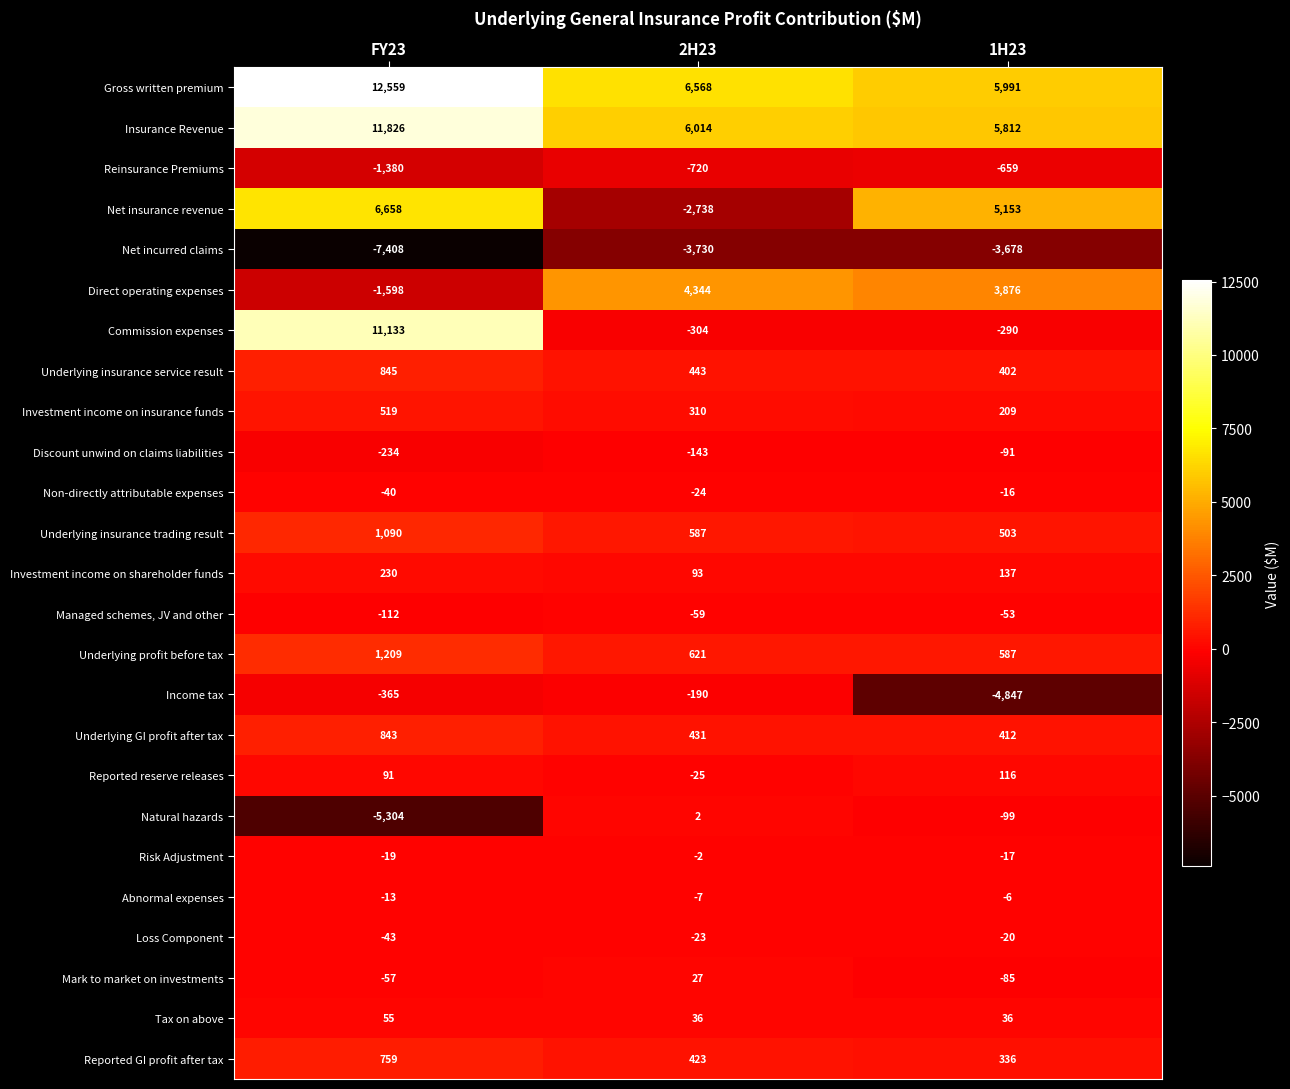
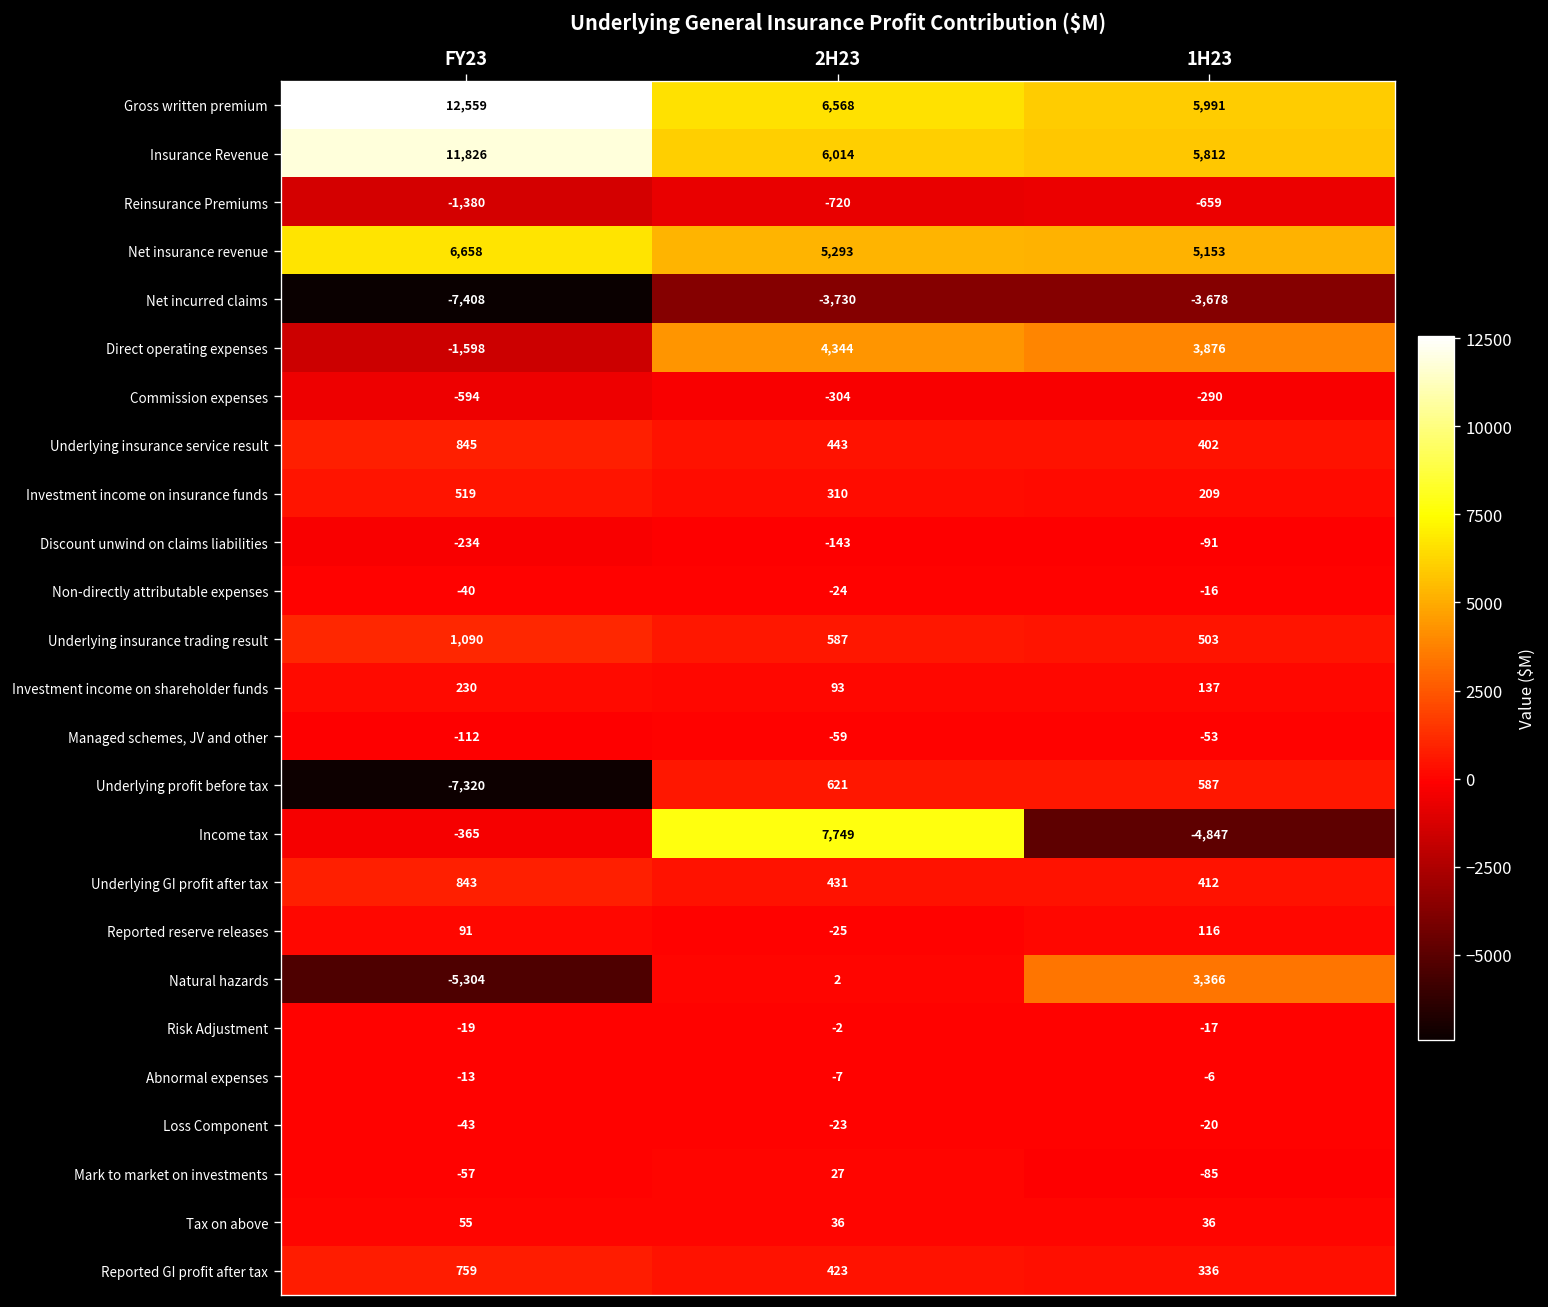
Net insurance revenue, 2H23: -2,738 -> 5,293
Commission expenses, FY23: 11,133 -> -594
Underlying profit before tax, FY23: 1,209 -> -7,320
Income tax, 2H23: -190 -> 7,749
Natural hazards, 1H23: -99 -> 3,366
